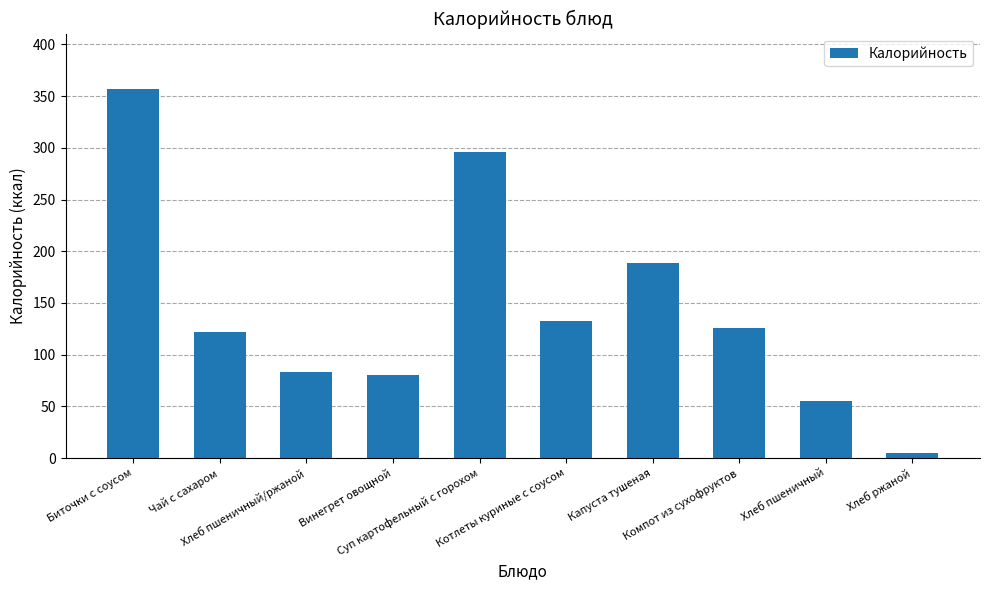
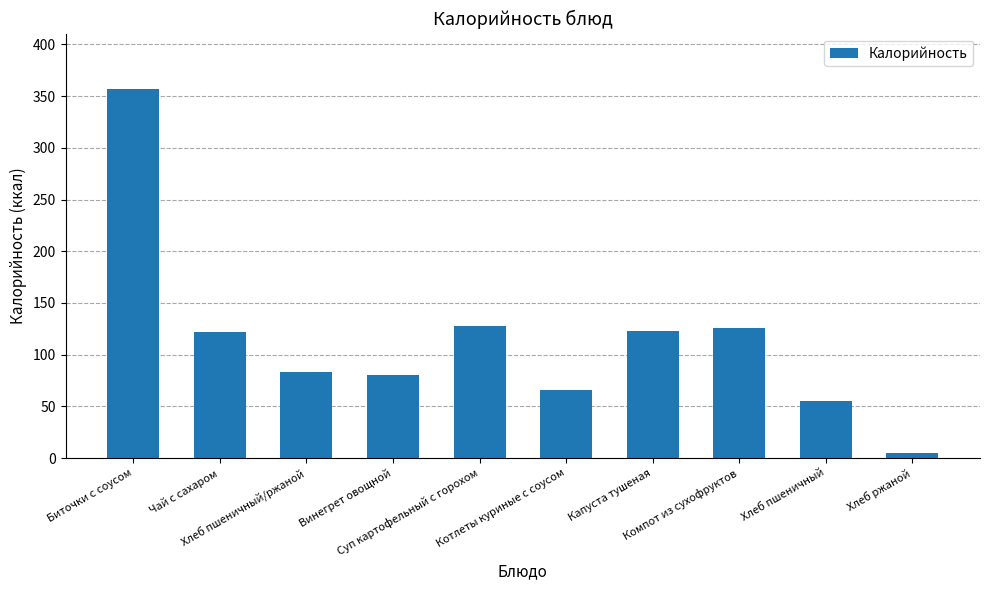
Суп картофельный с горохом: 296 -> 128
Котлеты куриные с соусом: 133 -> 66
Капуста тушеная: 189 -> 123
